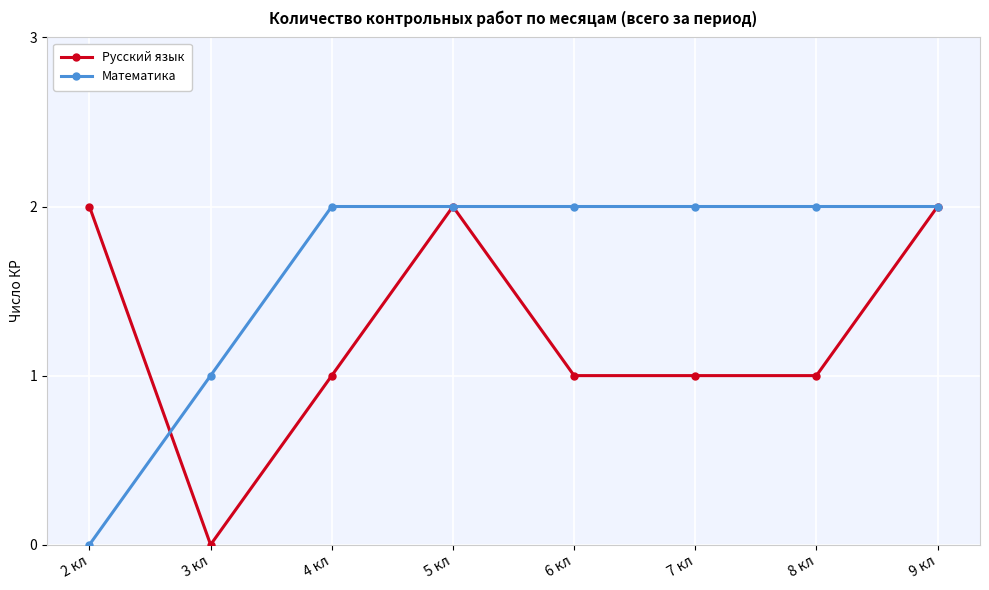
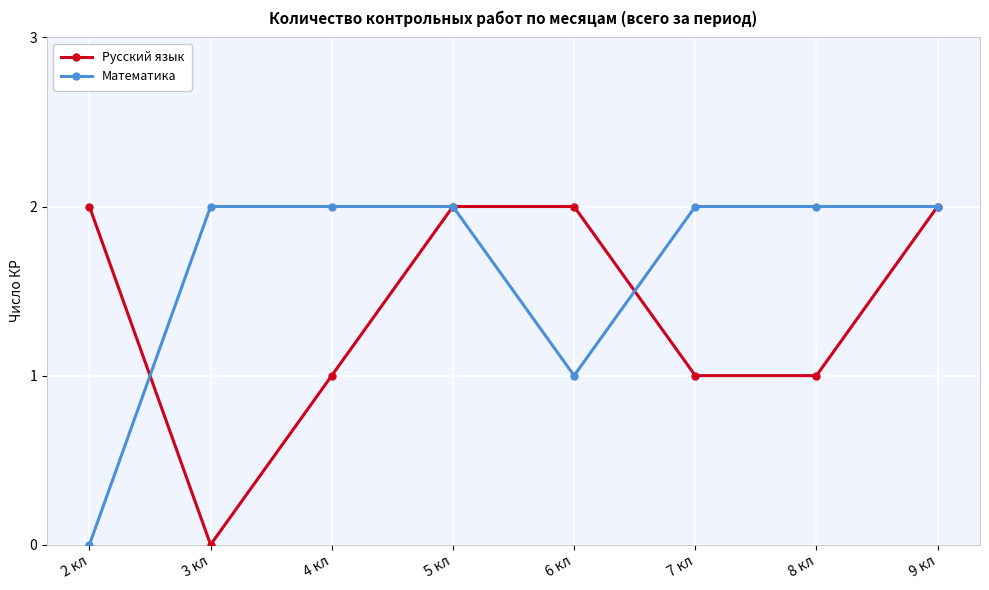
Математика, 3 кл: 1 -> 2
Русский язык, 6 кл: 1 -> 2
Математика, 6 кл: 2 -> 1
